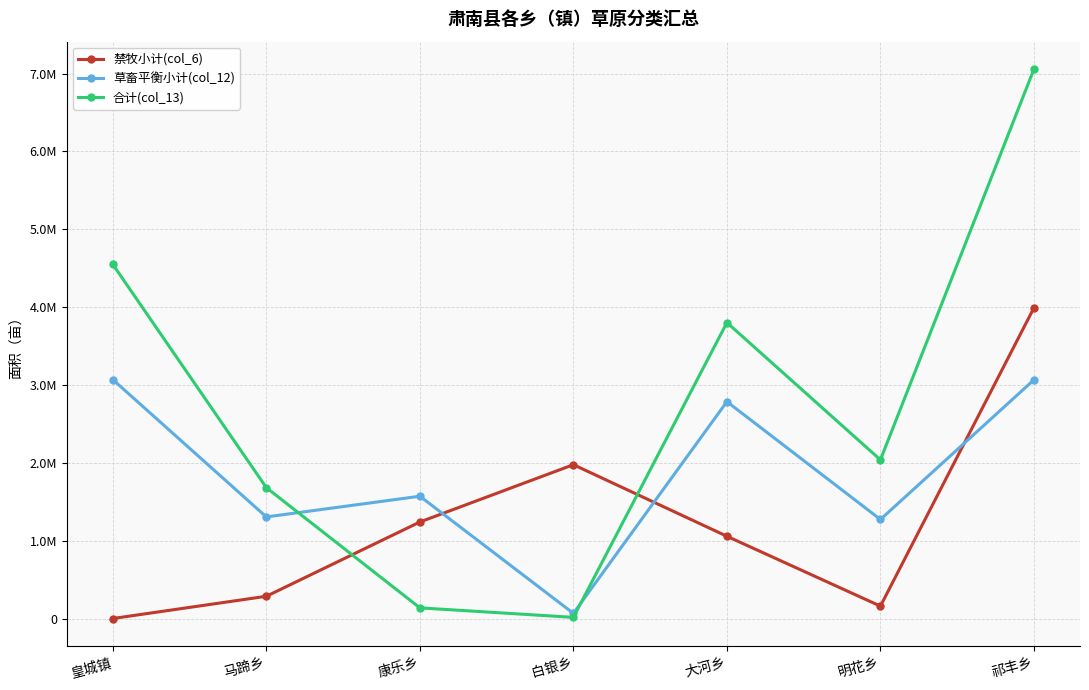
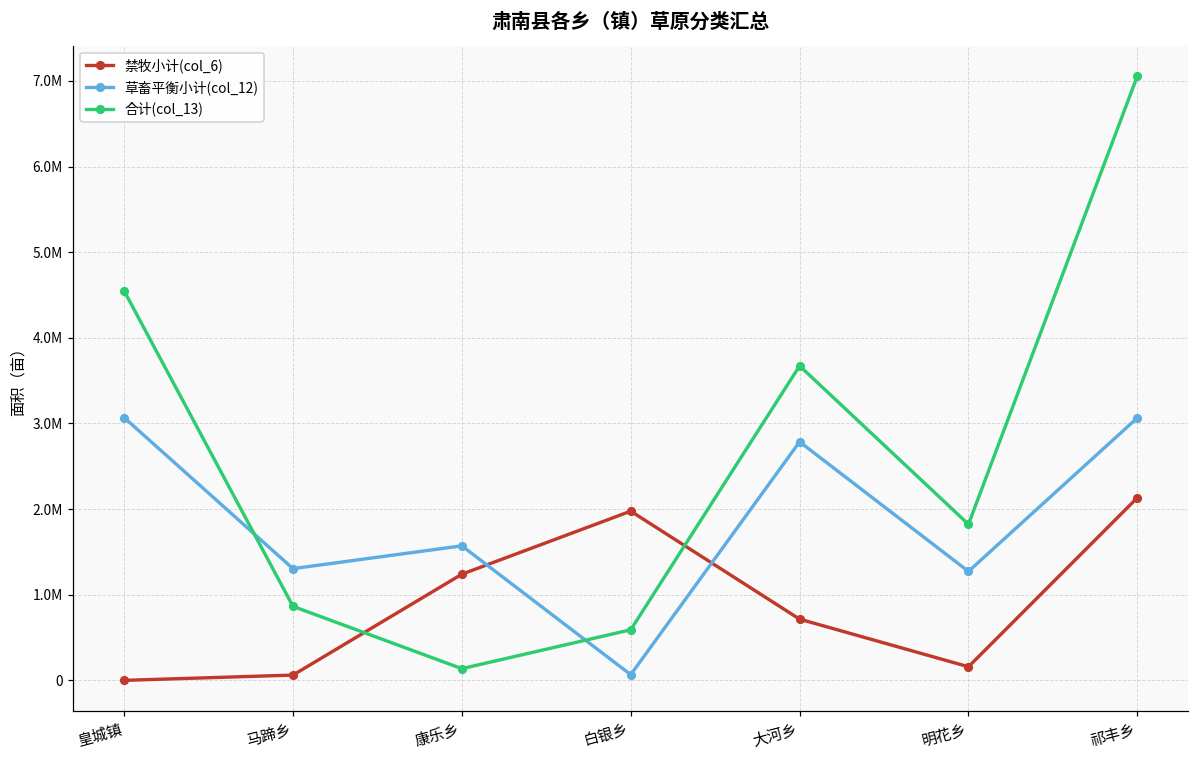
禁牧小计(col_6), 马蹄乡: 300000 -> 100000
合计(col_13), 马蹄乡: 1700000 -> 900000
合计(col_13), 白银乡: 0 -> 600000
禁牧小计(col_6), 大河乡: 1100000 -> 700000
合计(col_13), 大河乡: 3800000 -> 3700000
合计(col_13), 明花乡: 2000000 -> 1800000
禁牧小计(col_6), 祁丰乡: 4000000 -> 2100000
